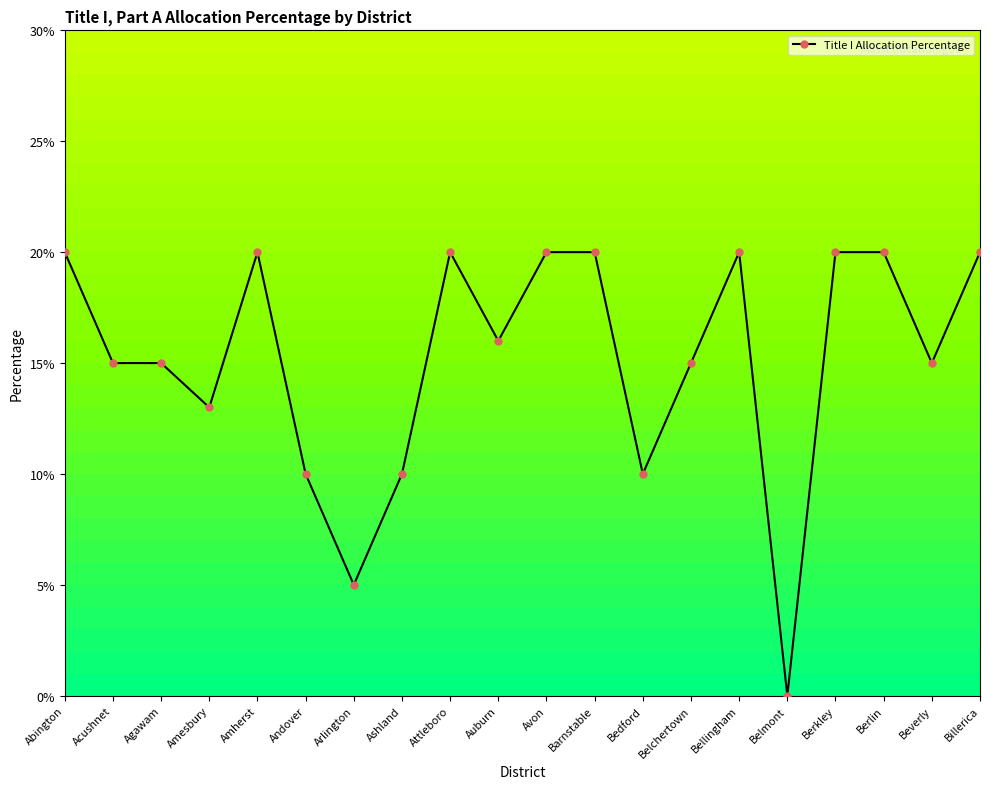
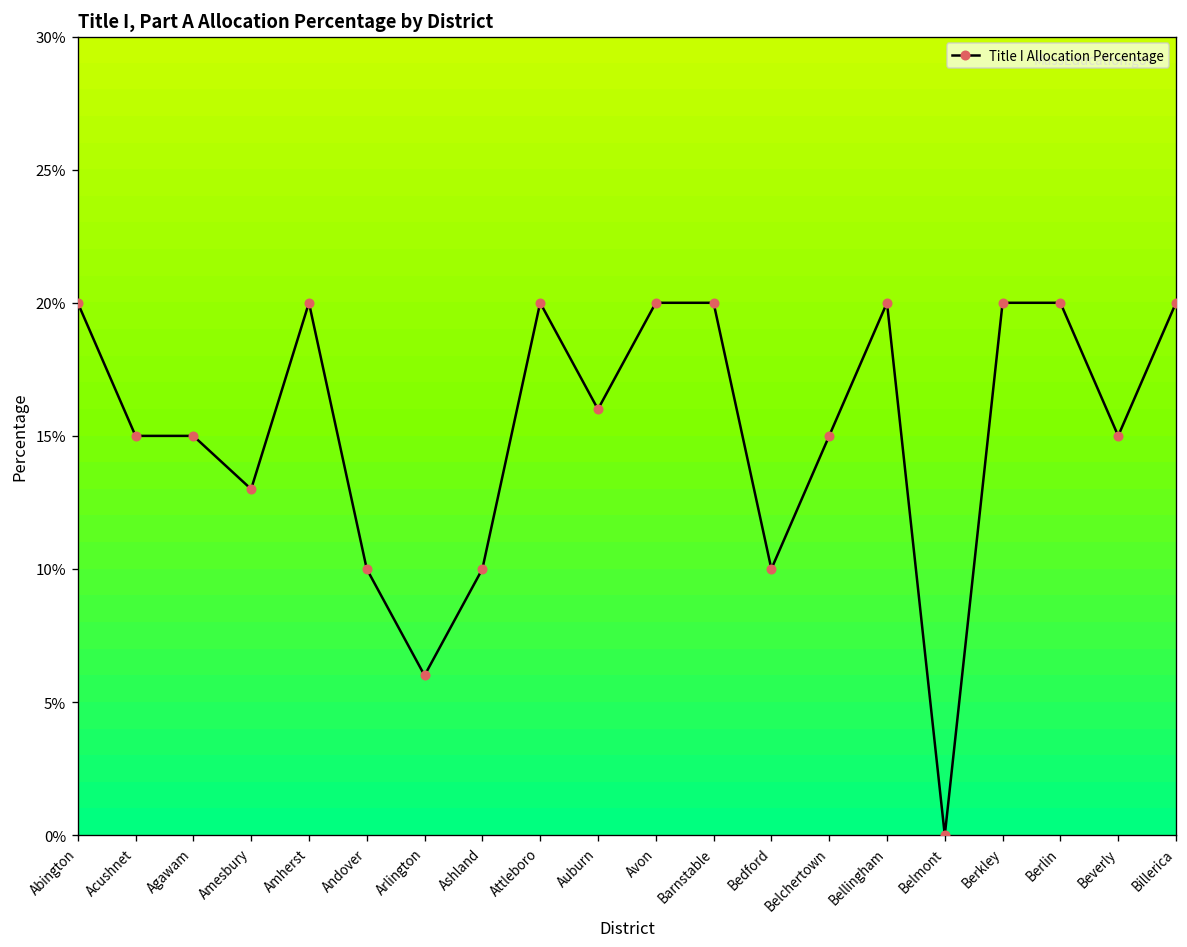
Arlington: 5.0% -> 6.0%
